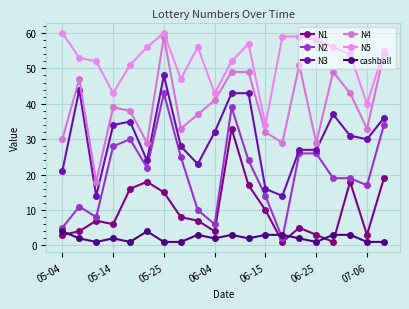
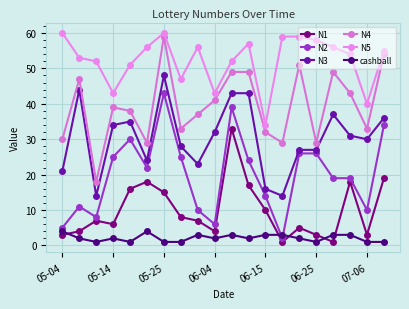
N2, 05-14: 28 -> 25
N2, 07-06: 17 -> 10
